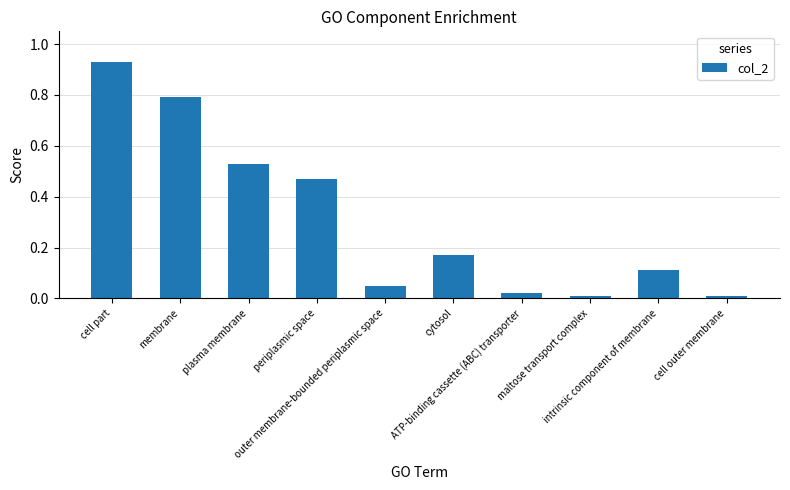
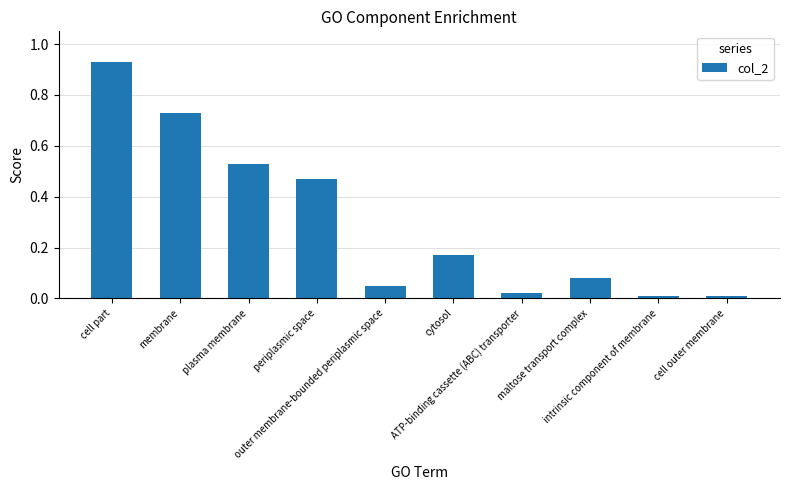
membrane: 0.79 -> 0.73
maltose transport complex: 0.01 -> 0.08
intrinsic component of membrane: 0.11 -> 0.01
